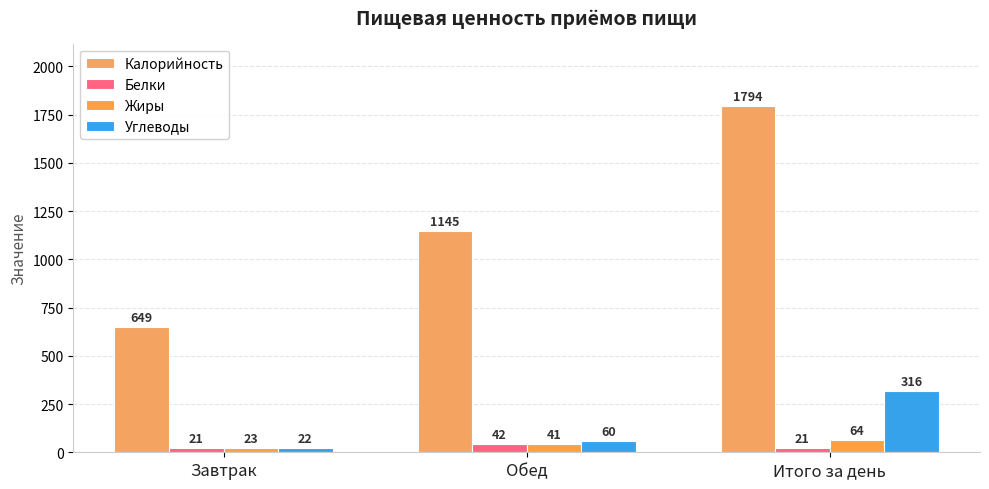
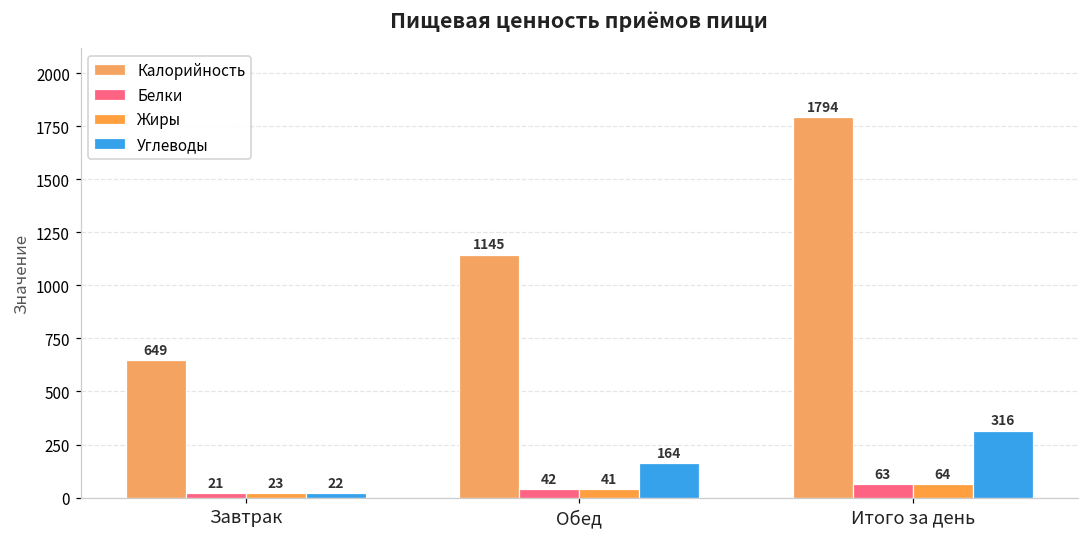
Углеводы, Обед: 60 -> 164
Белки, Итого за день: 21 -> 63
